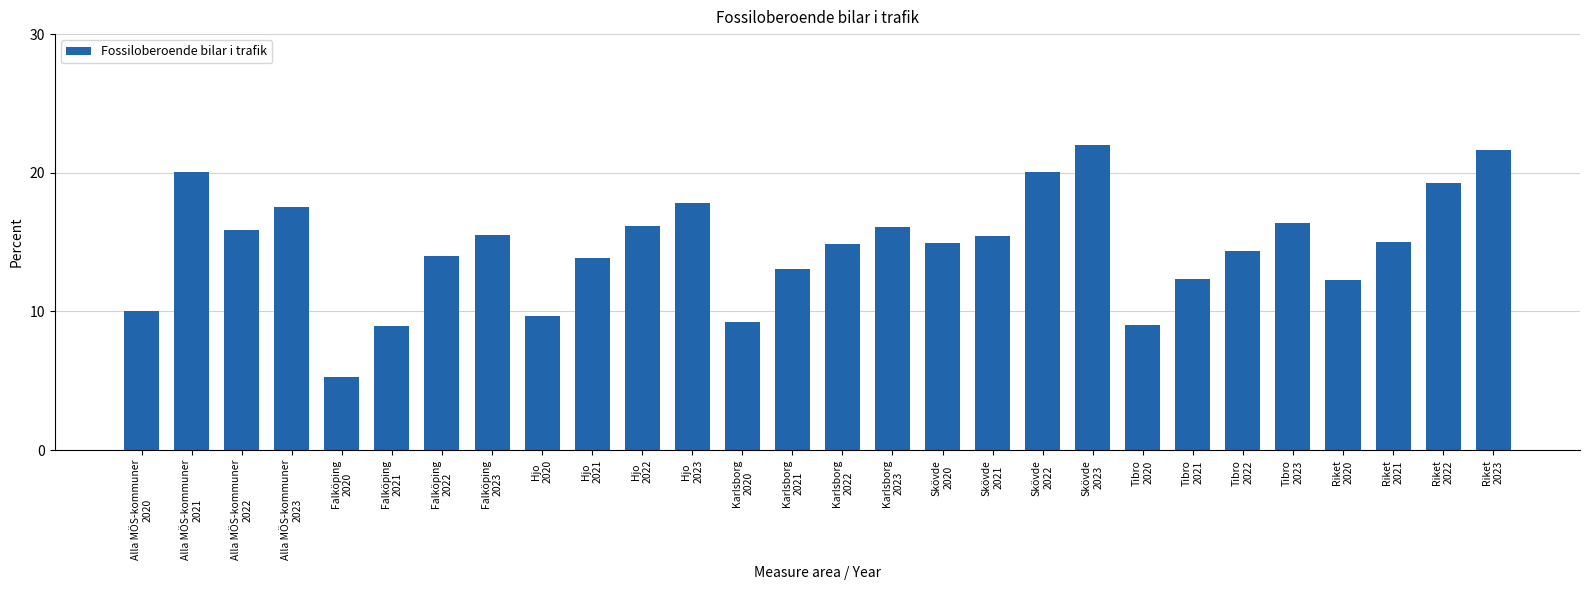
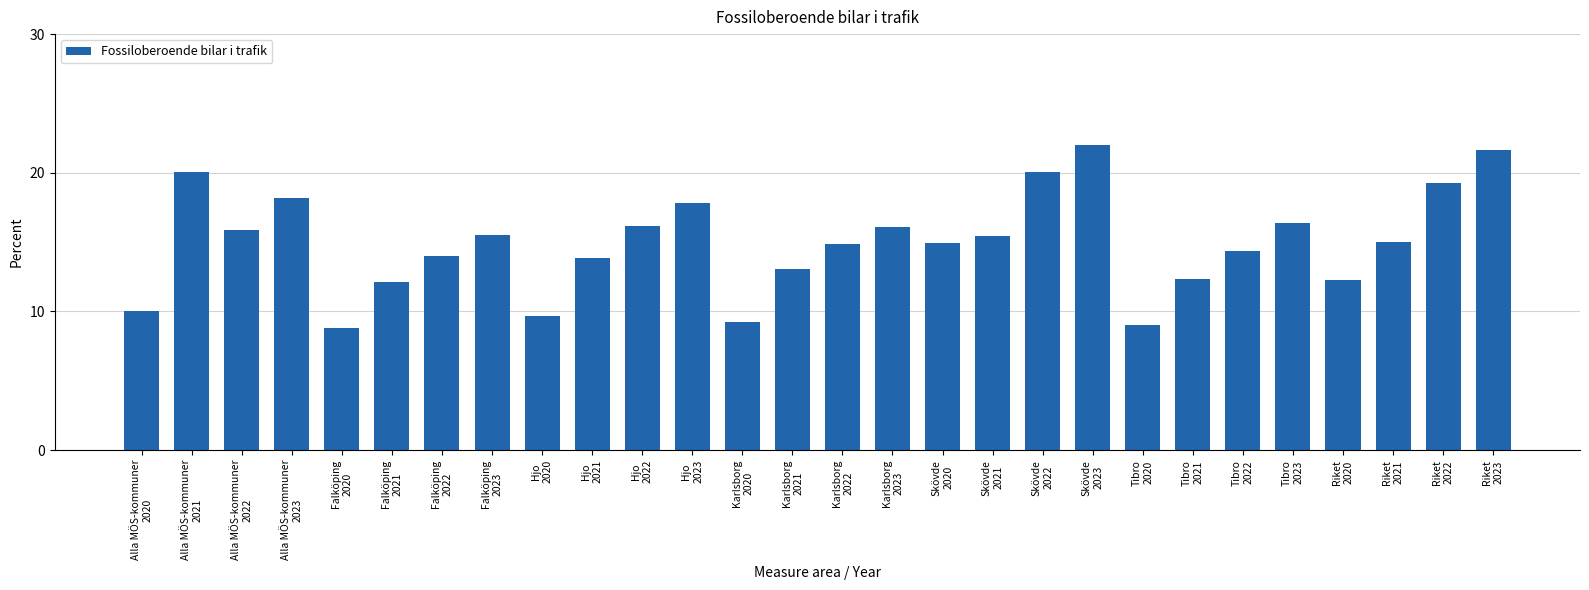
Alla MÖS-kommuner 2023: 17.6 -> 18.2
Falköping 2020: 5.2 -> 8.8
Falköping 2021: 8.9 -> 12.1
